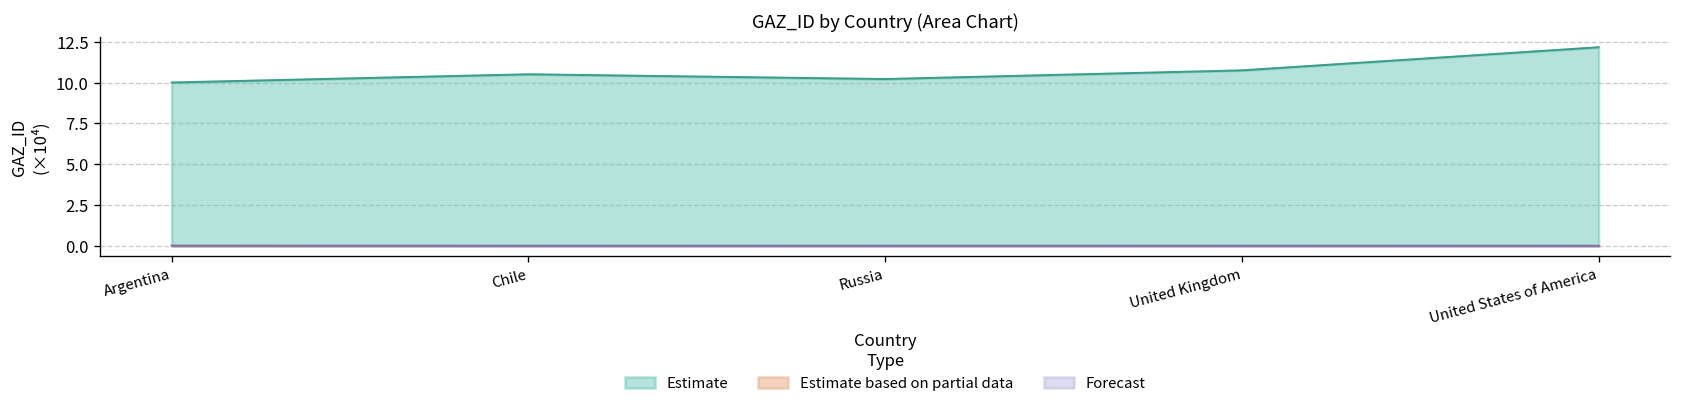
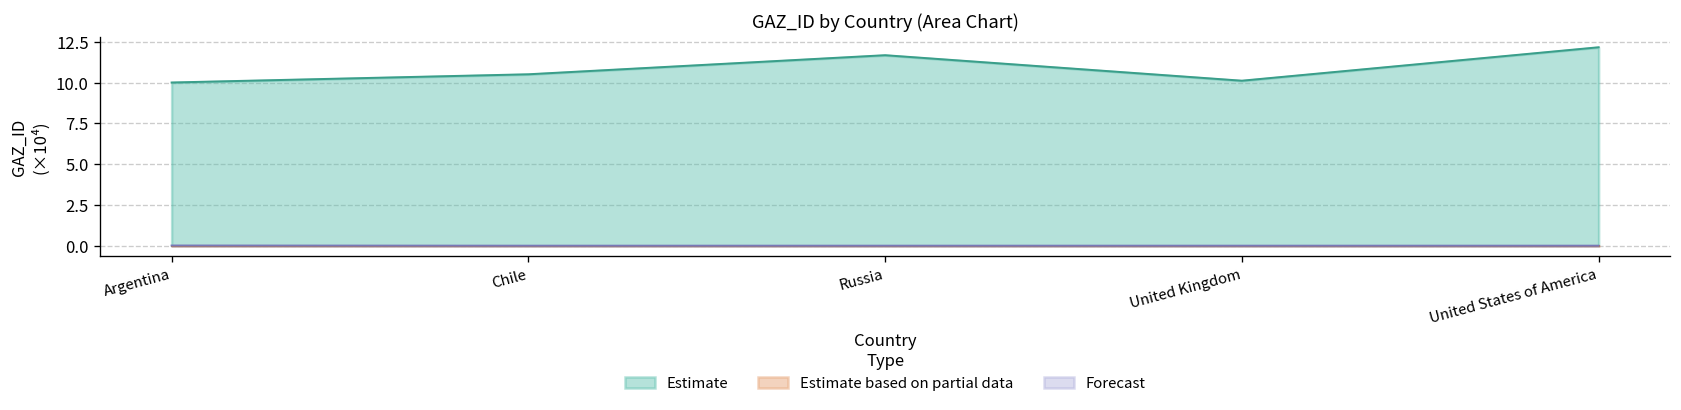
Estimate, Russia: 10.2 -> 11.7
Estimate, United Kingdom: 10.7 -> 10.1
